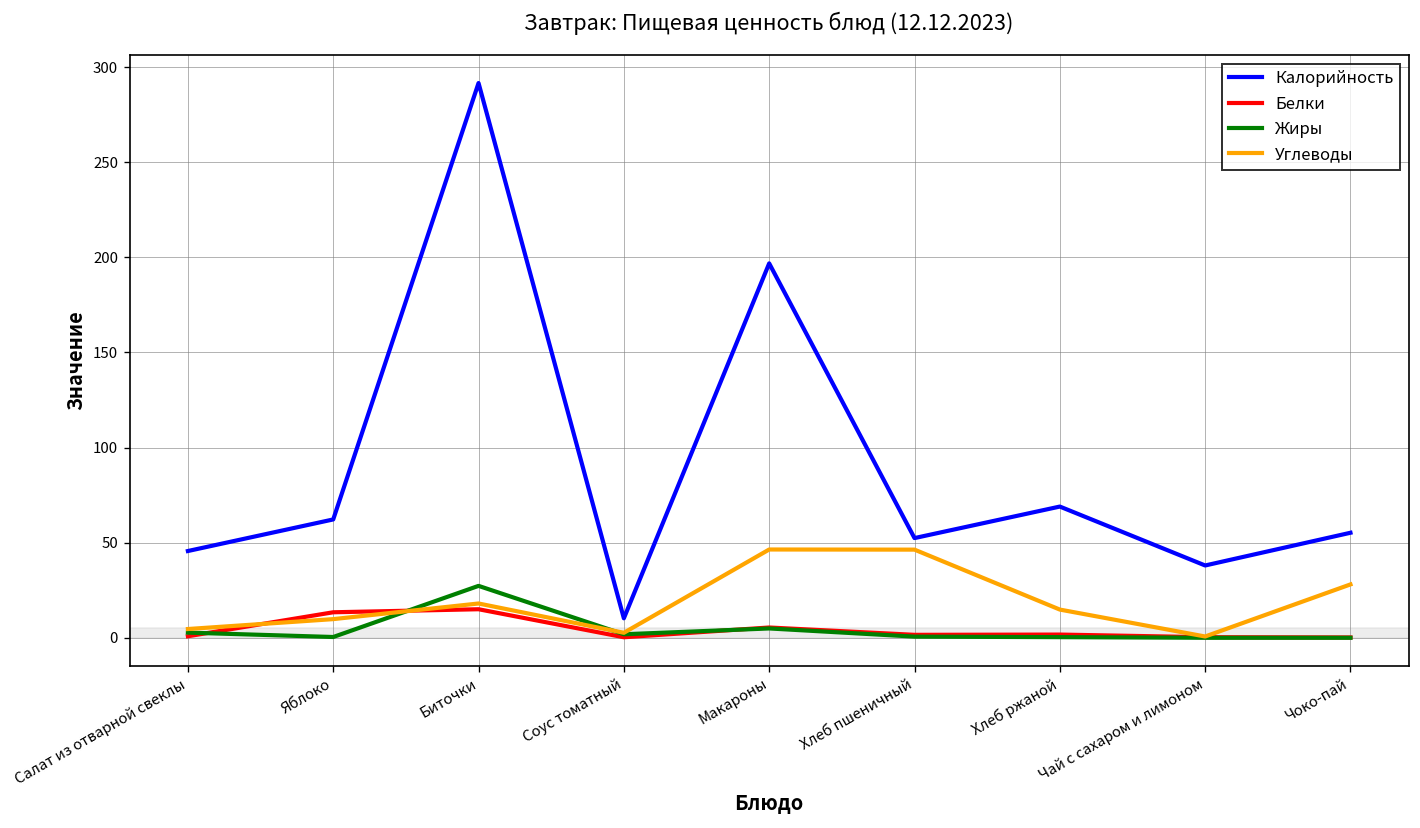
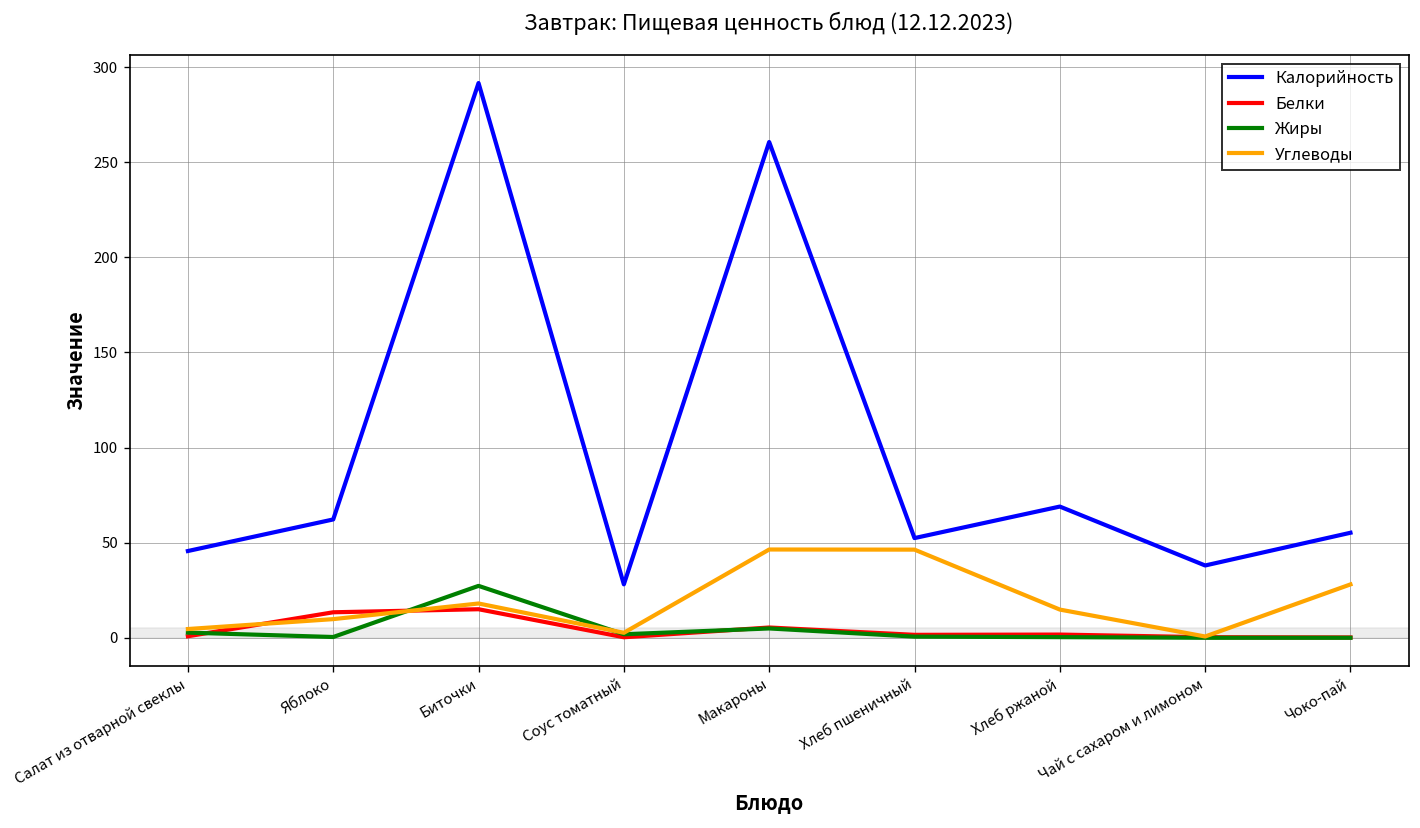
Калорийность, Соус томатный: 10 -> 28
Калорийность, Макароны: 197 -> 261
